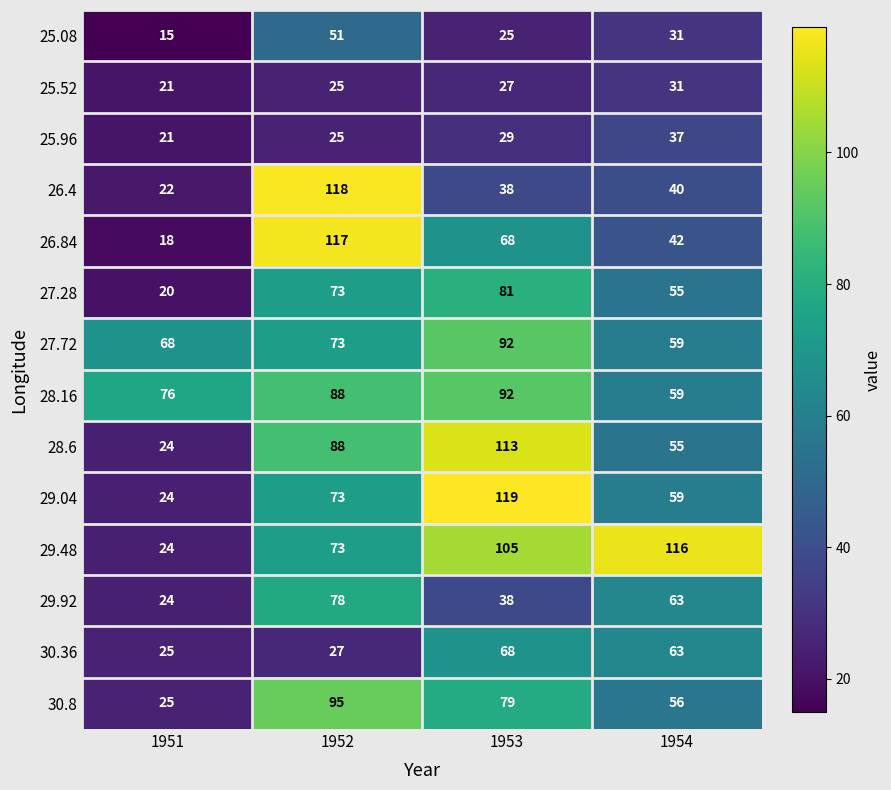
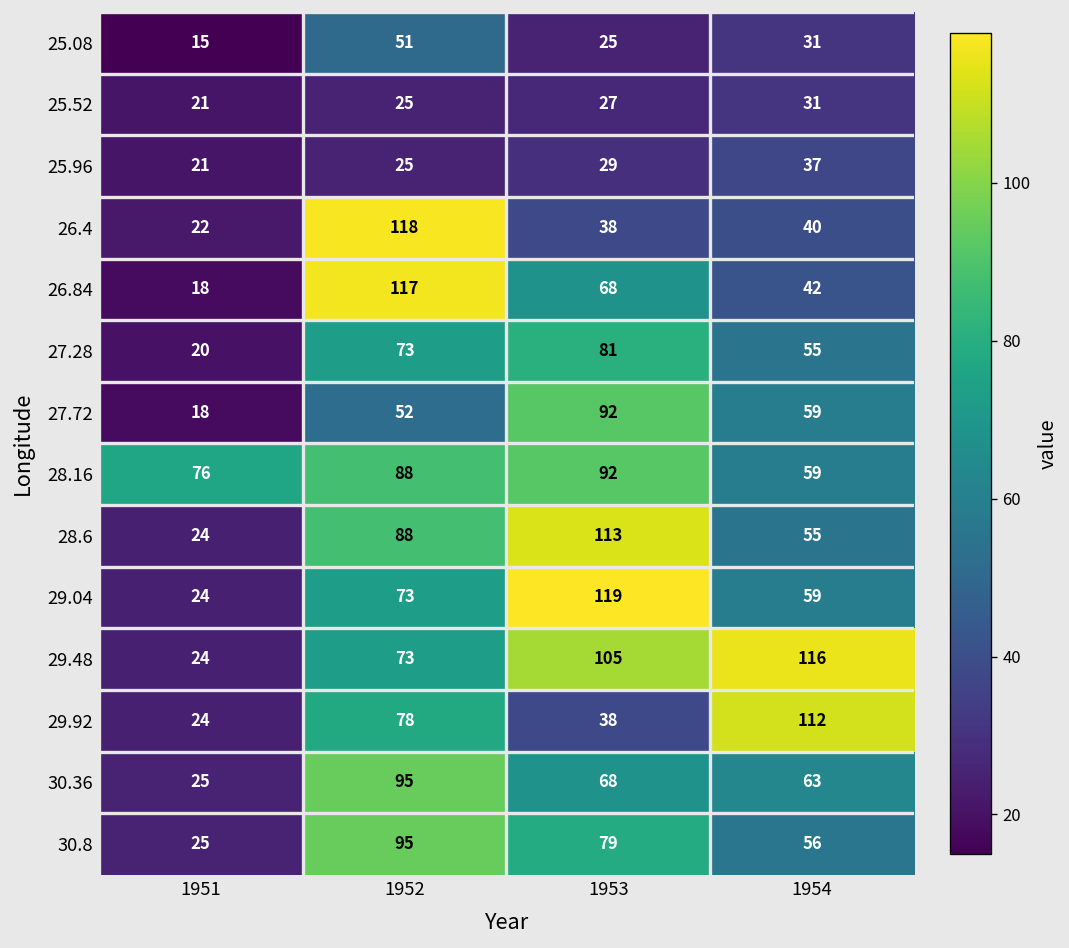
27.72, 1951: 68 -> 18
27.72, 1952: 73 -> 52
29.92, 1954: 63 -> 112
30.36, 1952: 27 -> 95
